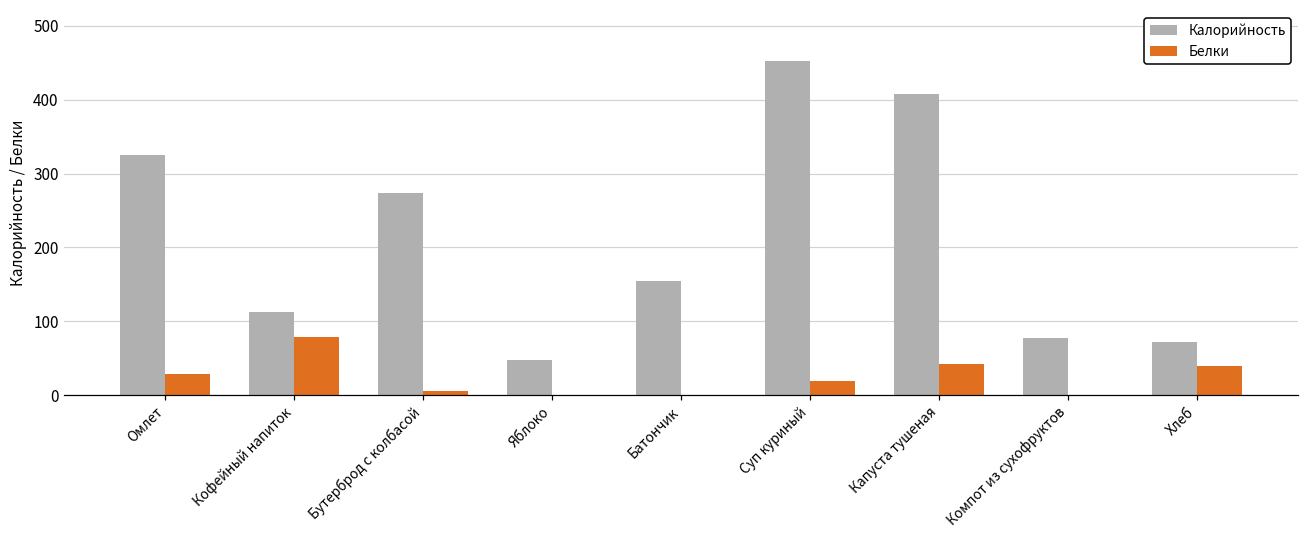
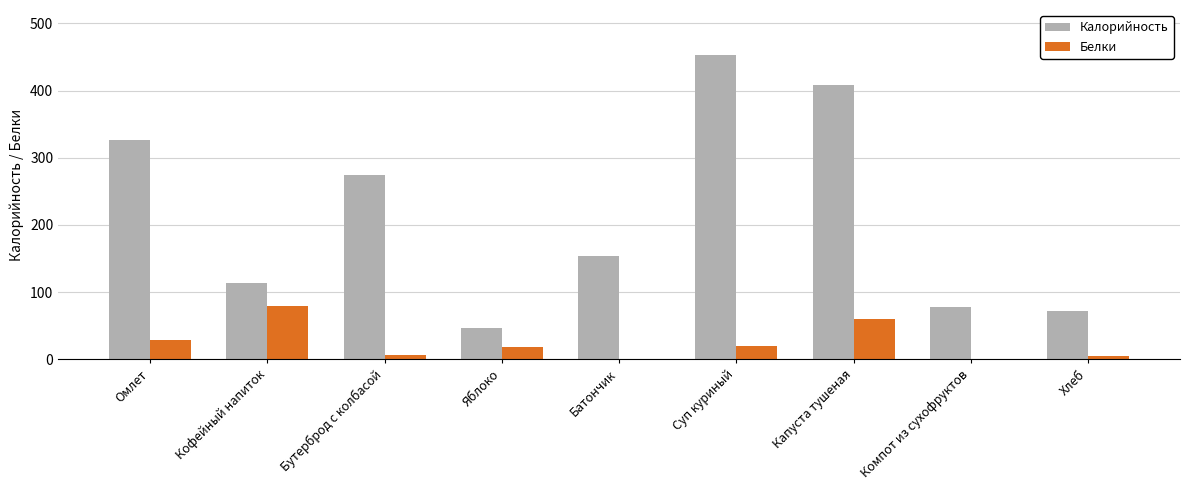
Белки, Яблоко: 0 -> 20
Белки, Капуста тушеная: 40 -> 60
Белки, Хлеб: 40 -> 0
